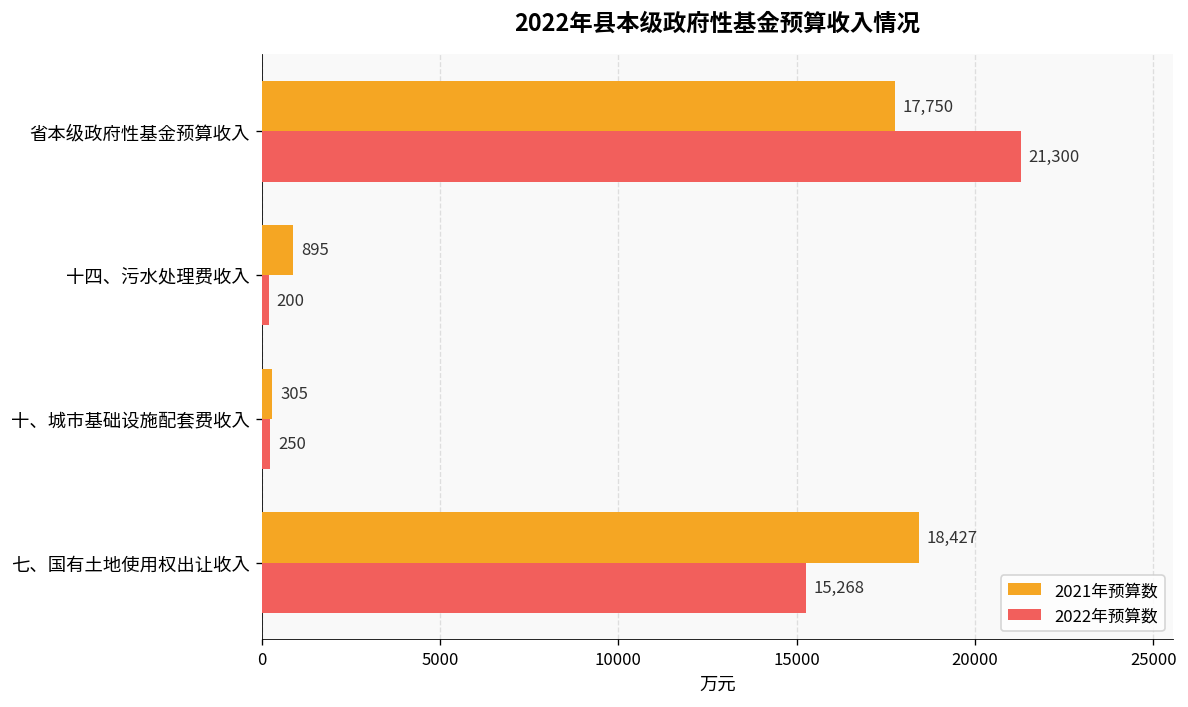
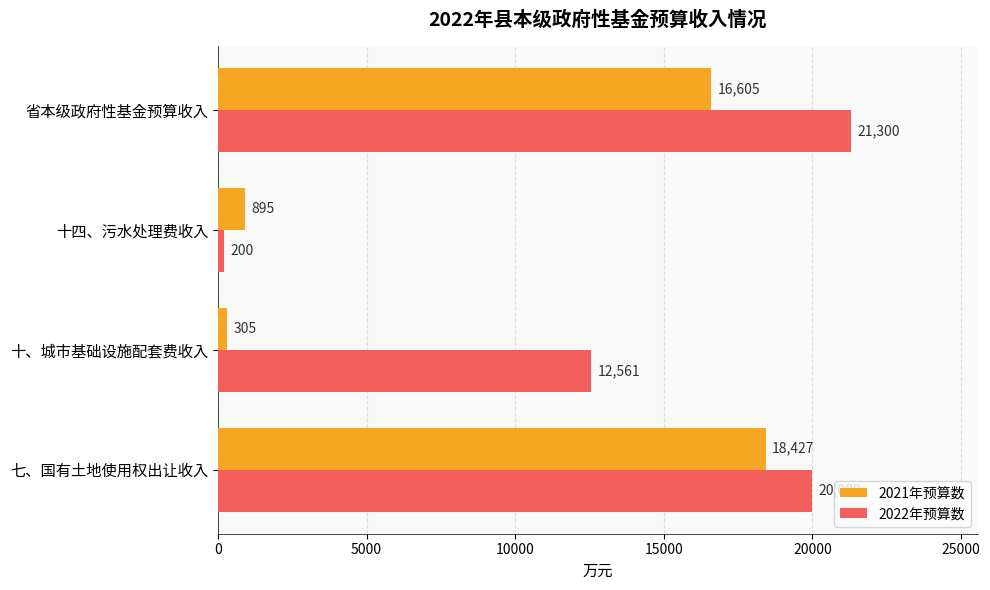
2021年预算数, 省本级政府性基金预算收入: 17,750 -> 16,605
2022年预算数, 十、城市基础设施配套费收入: 250 -> 12,561
2022年预算数, 七、国有土地使用权出让收入: 15300 -> 20000
